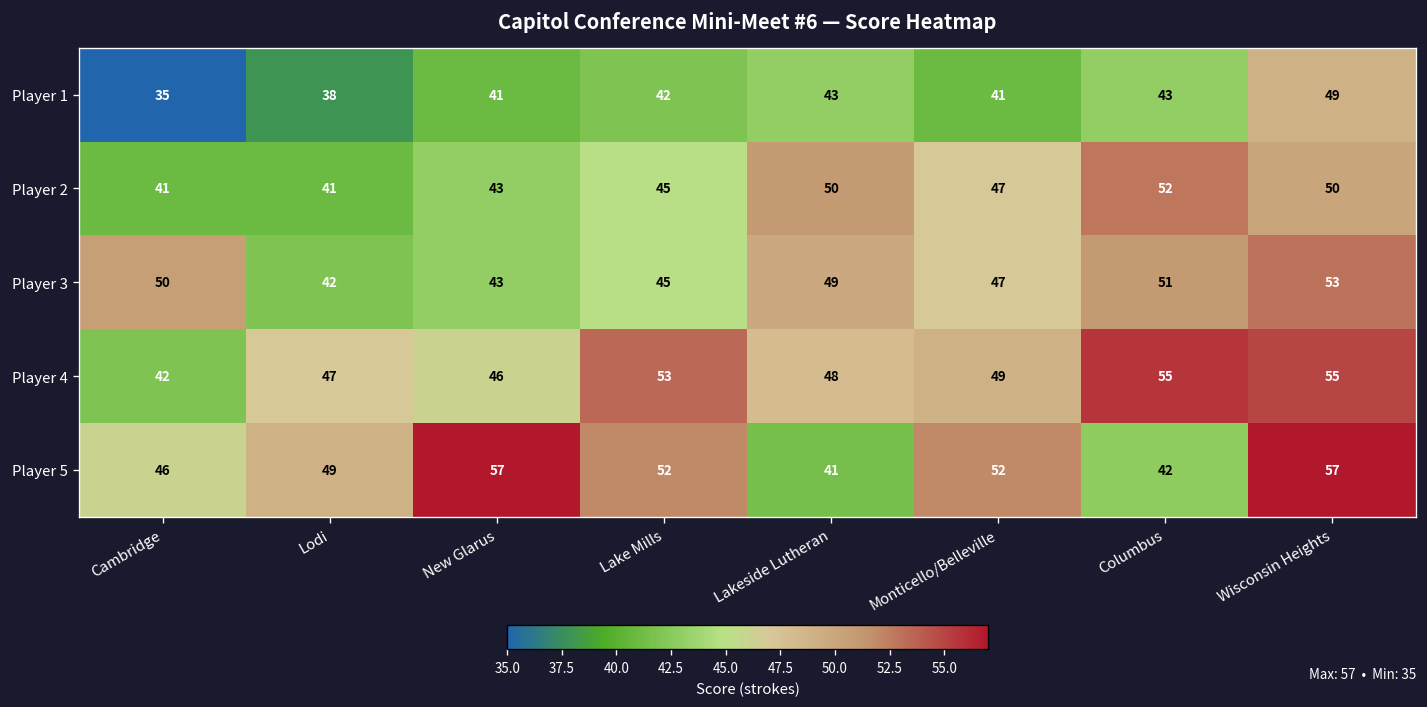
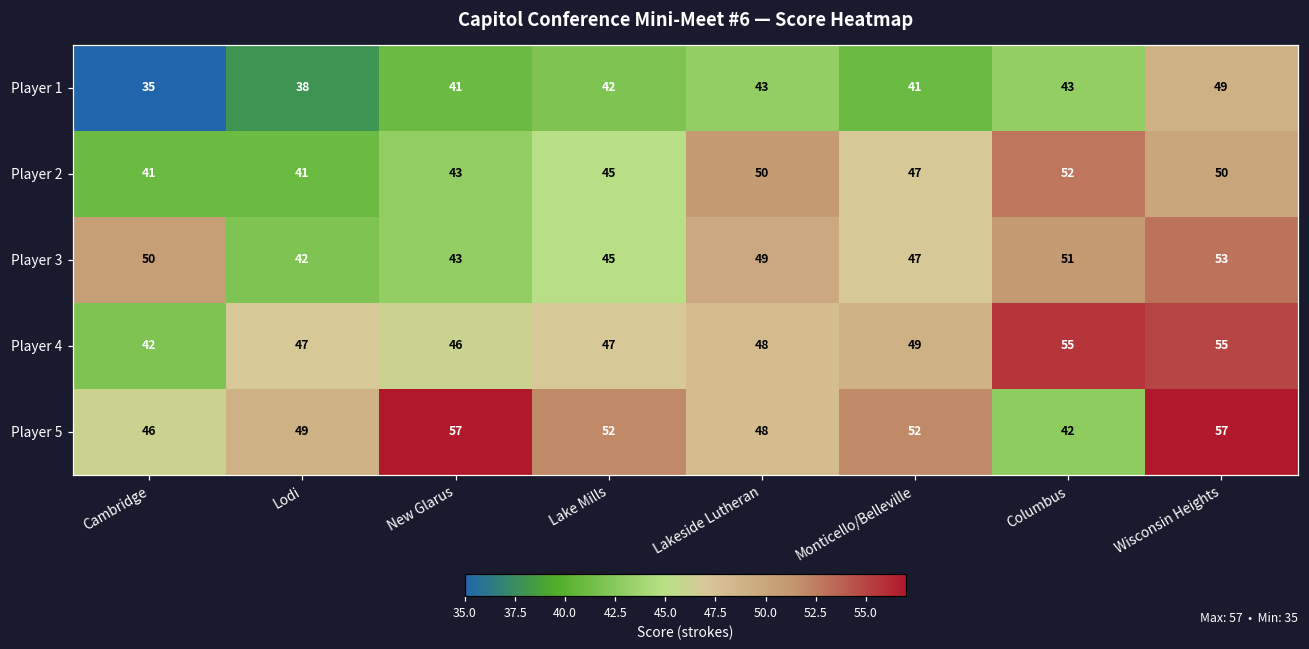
Player 4, Lake Mills: 53 -> 47
Player 5, Lakeside Lutheran: 41 -> 48
